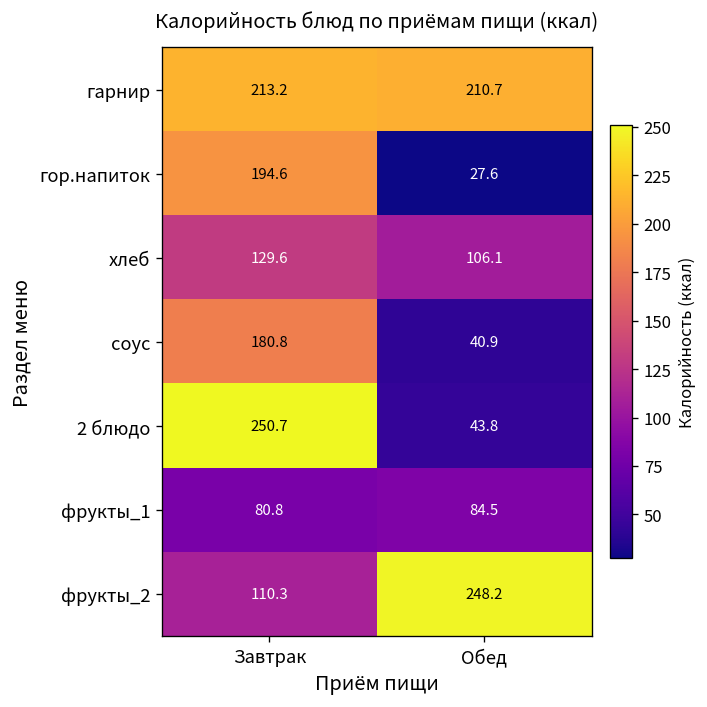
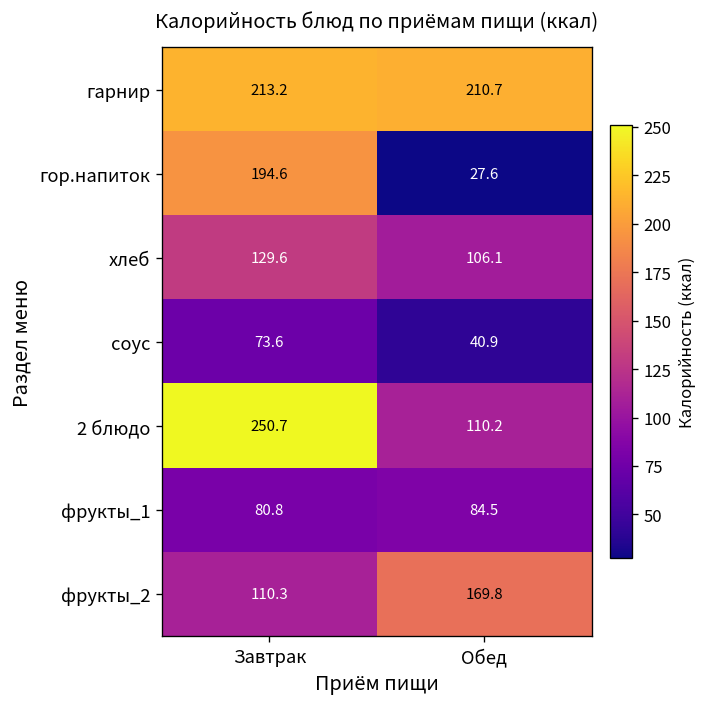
соус, Завтрак: 180.8 -> 73.6
2 блюдо, Обед: 43.8 -> 110.2
фрукты_2, Обед: 248.2 -> 169.8
